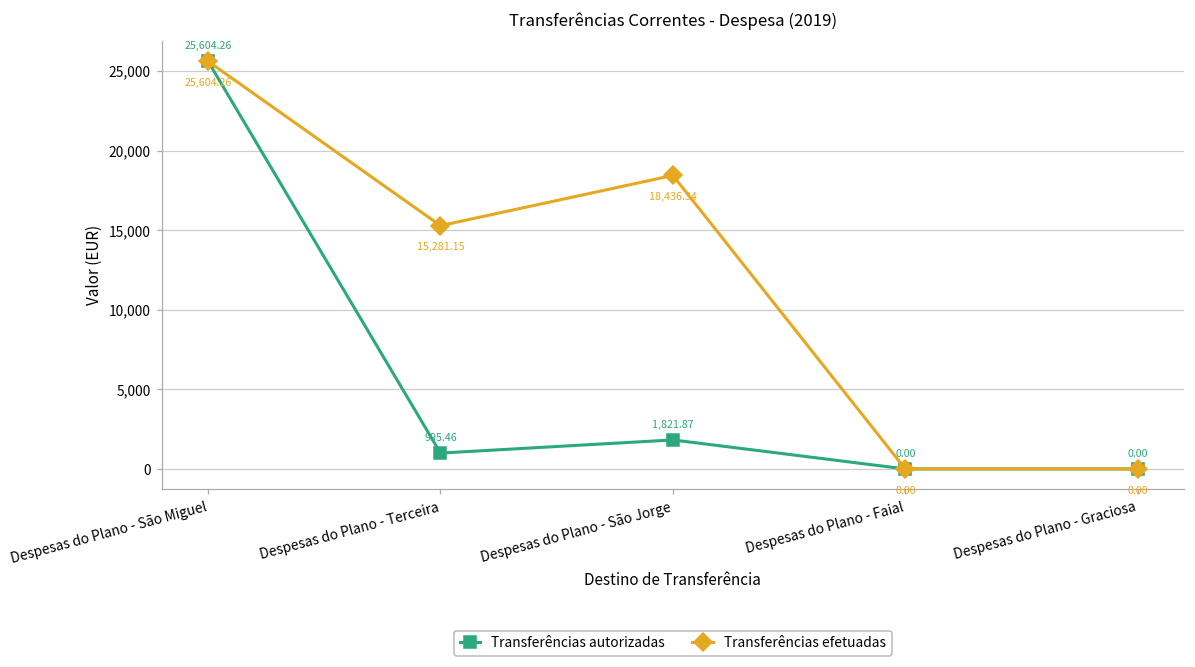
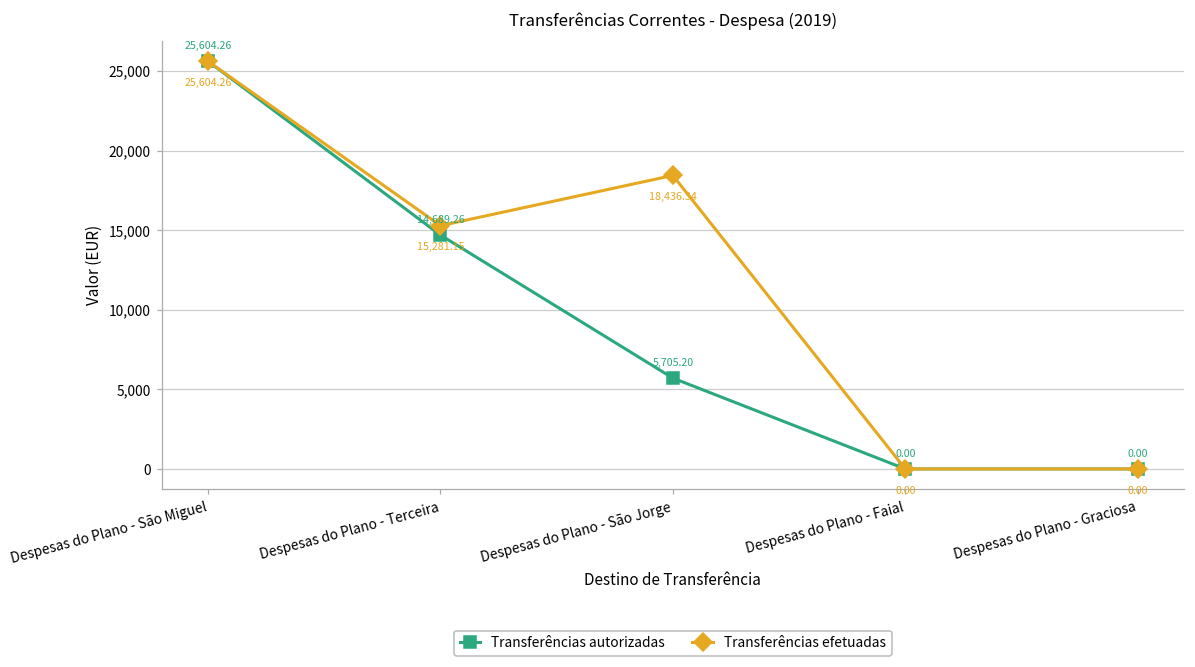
Transferências autorizadas, Despesas do Plano - Terceira: 995.46 -> 14,689.26
Transferências autorizadas, Despesas do Plano - São Jorge: 1,821.87 -> 5,705.20
